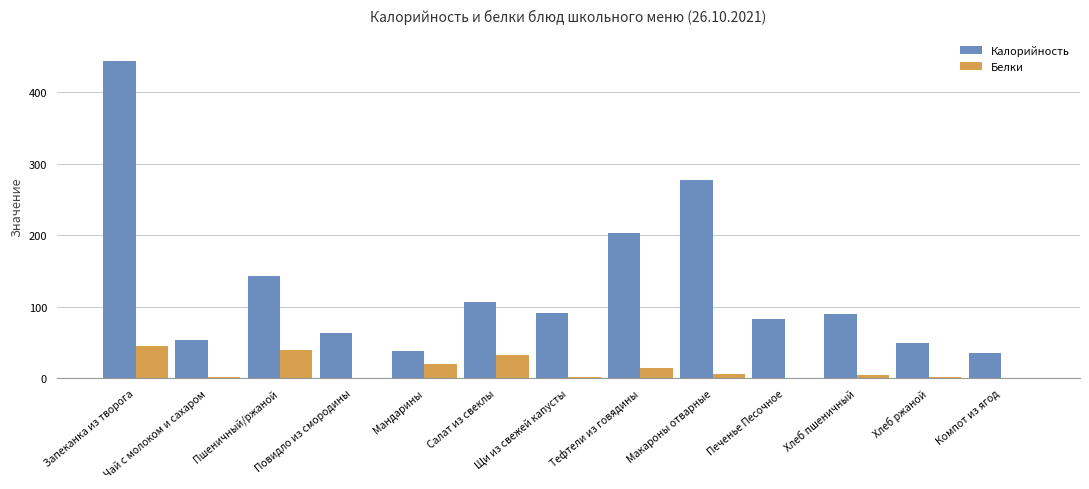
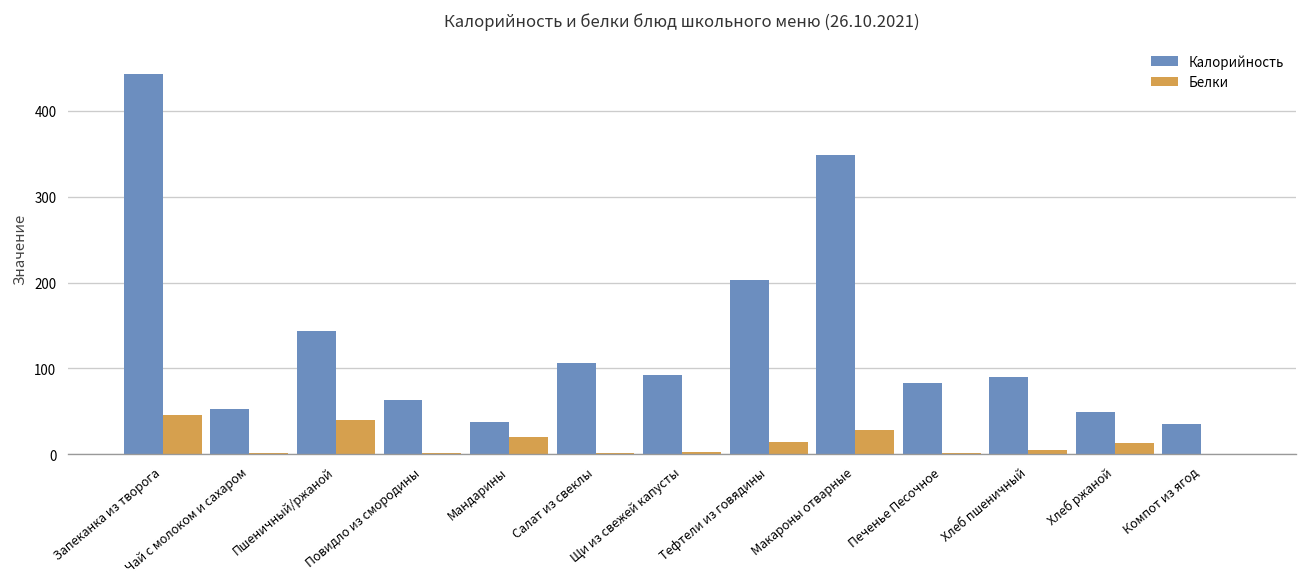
Белки, Салат из свеклы: 30 -> 0
Калорийность, Макароны отварные: 280 -> 350
Белки, Макароны отварные: 10 -> 30
Белки, Хлеб ржаной: 0 -> 10
